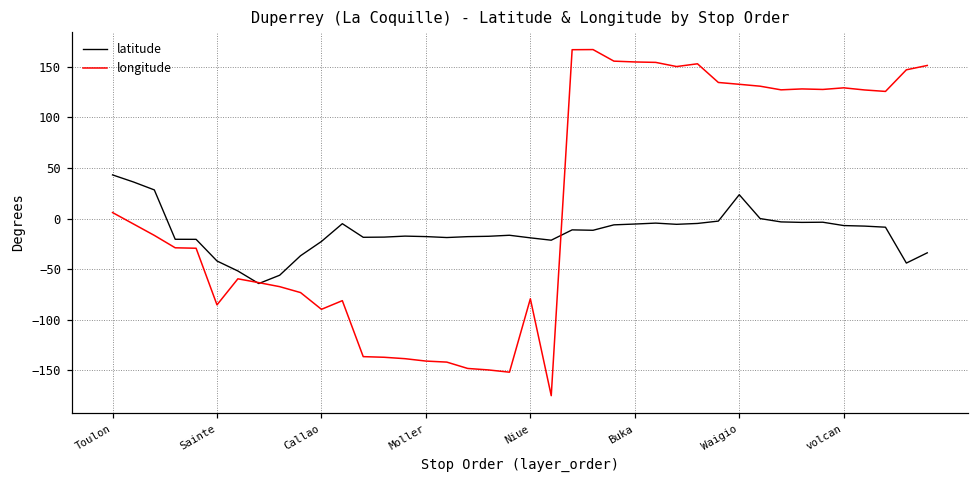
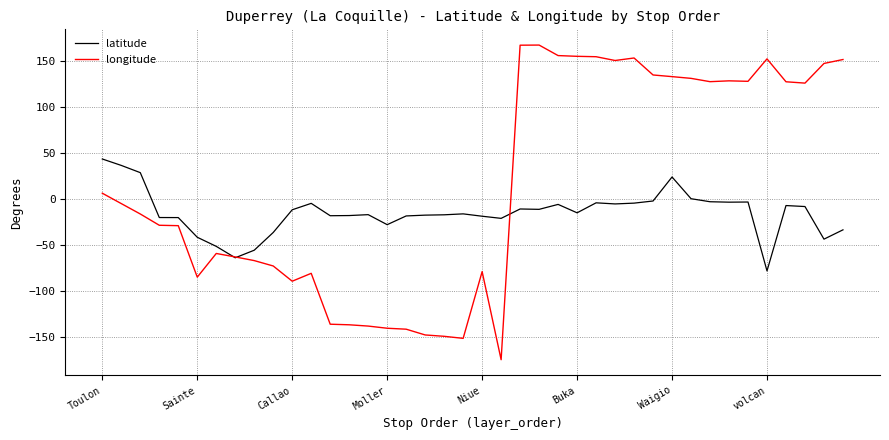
latitude, Callao: -20 -> -10
latitude, Moller: -20 -> -30
latitude, Buka: -10 -> -20
latitude, volcan: -10 -> -80
longitude, volcan: 130 -> 150
